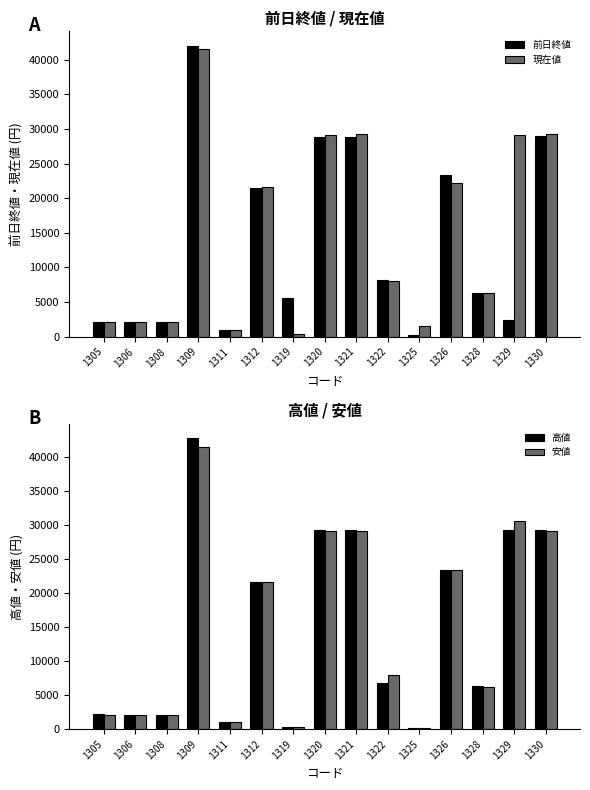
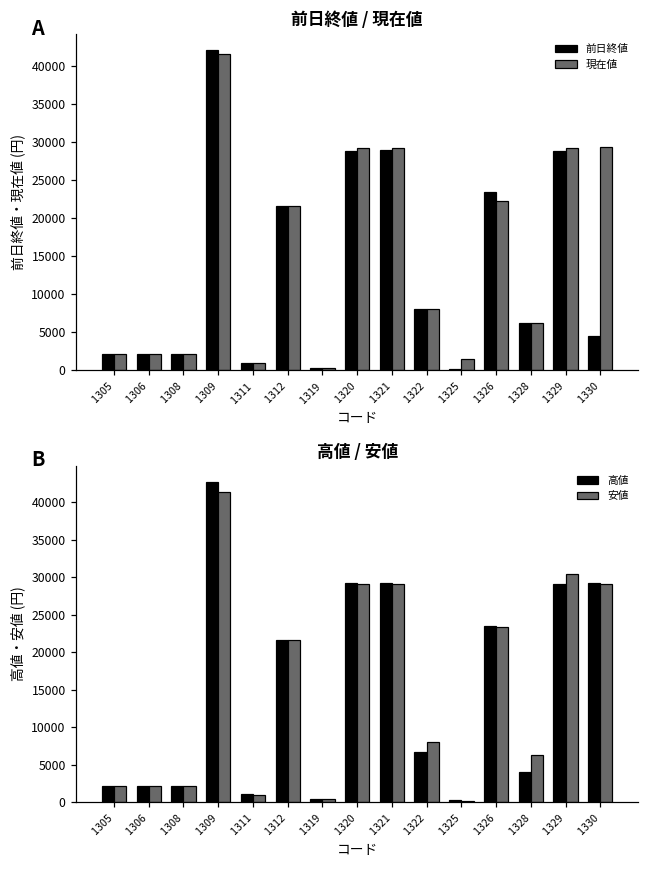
前日終値 / 現在値, 前日終値, 1319: 6000 -> 0
前日終値 / 現在値, 前日終値, 1329: 2000 -> 29000
前日終値 / 現在値, 前日終値, 1330: 29000 -> 4000
高値 / 安値, 高値, 1328: 6000 -> 4000
